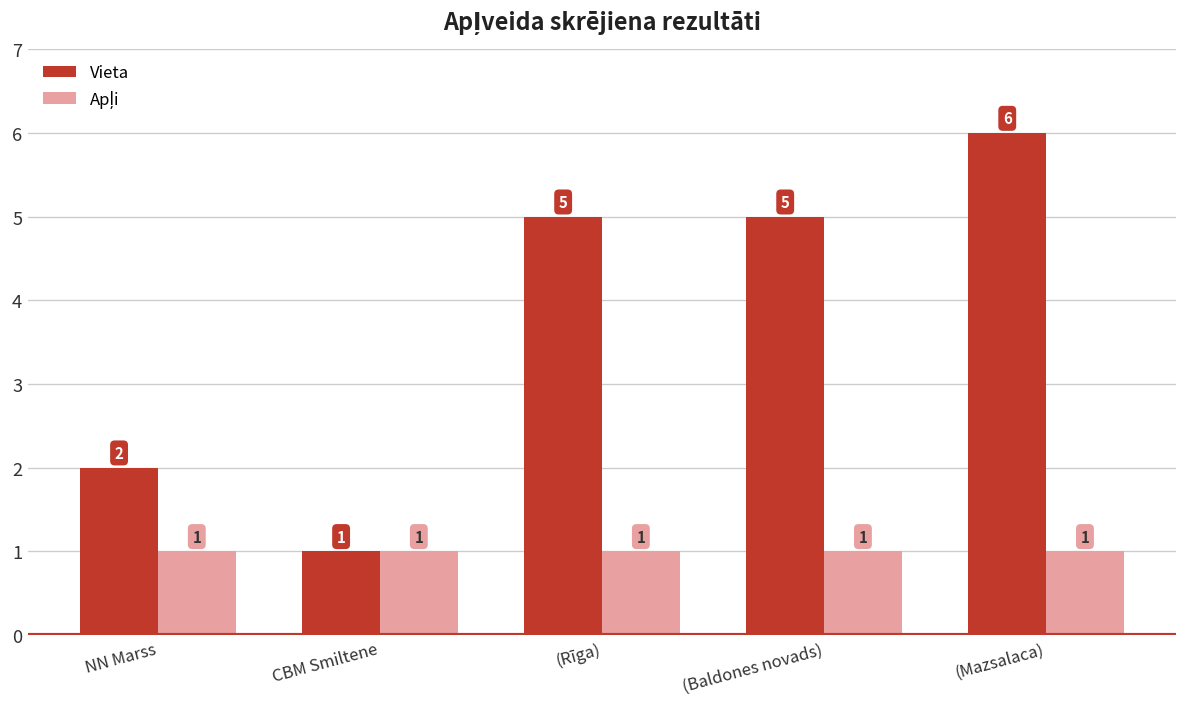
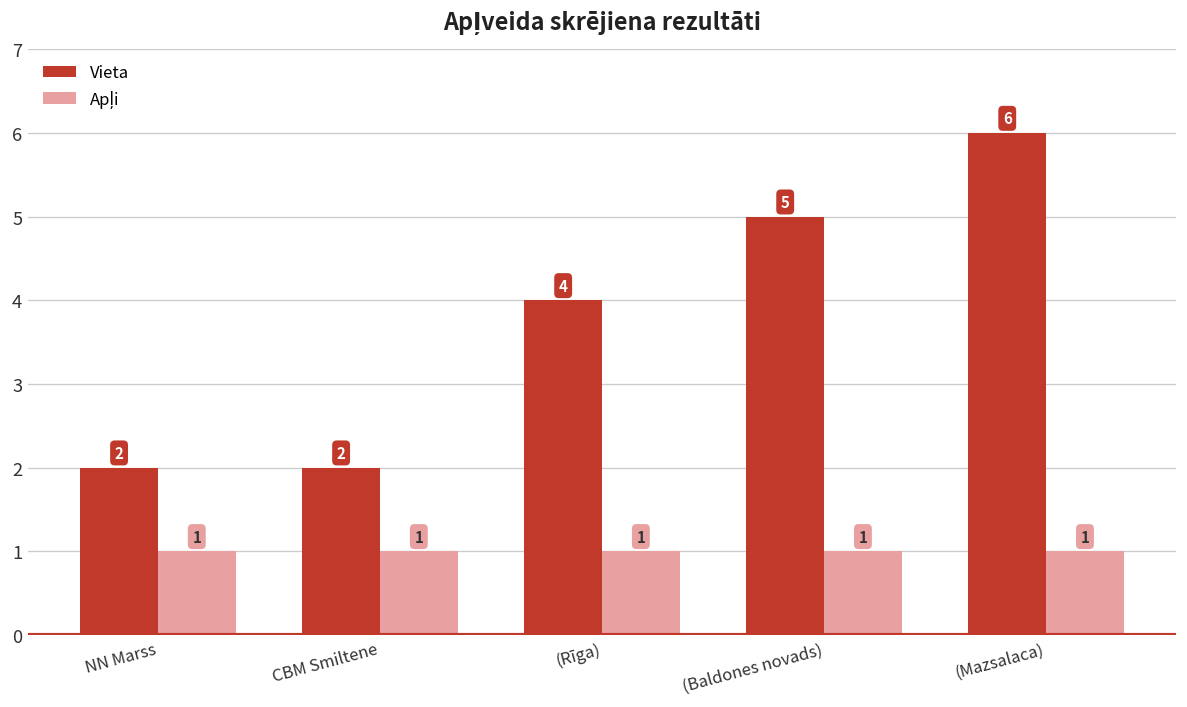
Vieta, CBM Smiltene: 1 -> 2
Vieta, (Rīga): 5 -> 4
